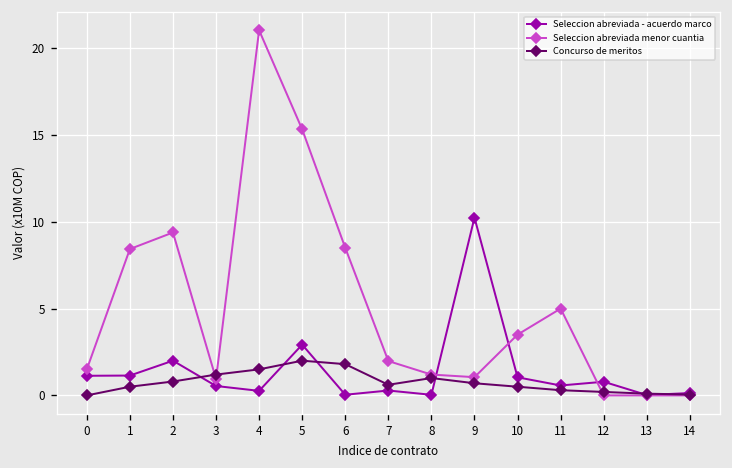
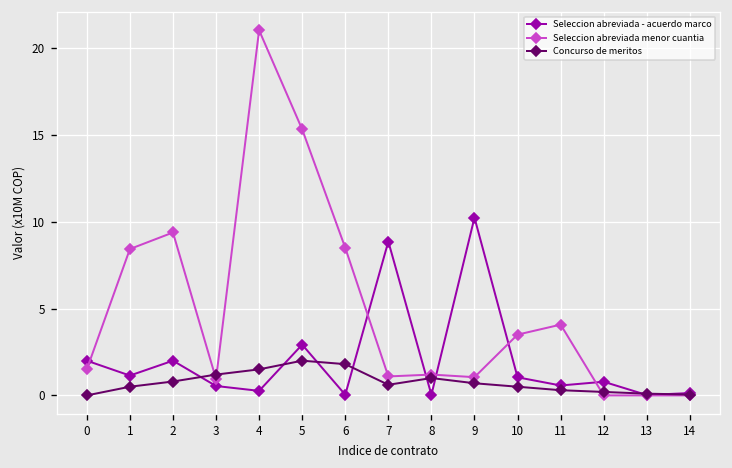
Seleccion abreviada - acuerdo marco, 0: 1.1 -> 2.0
Seleccion abreviada - acuerdo marco, 7: 0.3 -> 8.9
Seleccion abreviada menor cuantia, 7: 2.0 -> 1.1
Seleccion abreviada menor cuantia, 11: 5.0 -> 4.1
